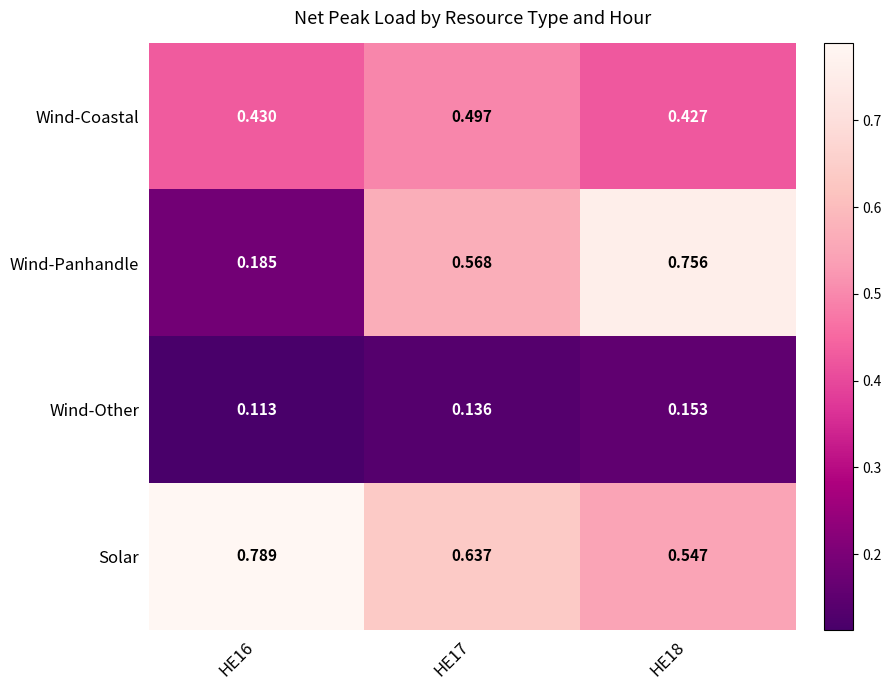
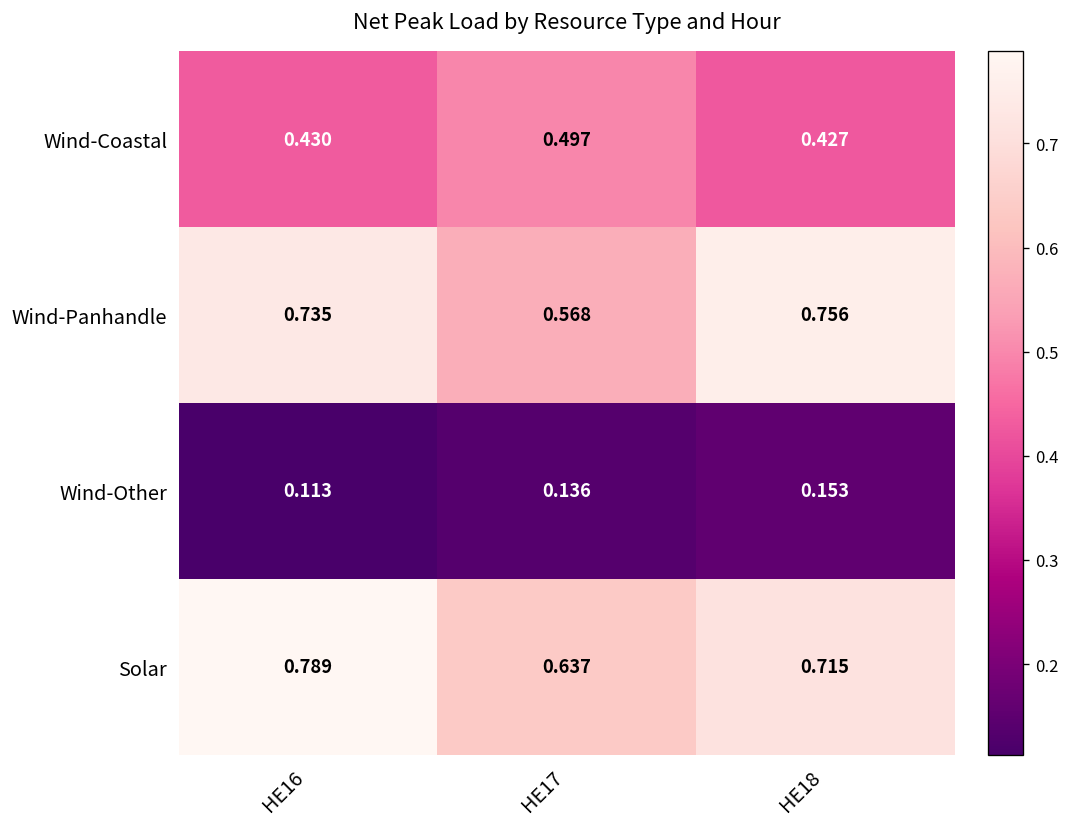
Wind-Panhandle, HE16: 0.185 -> 0.735
Solar, HE18: 0.547 -> 0.715
